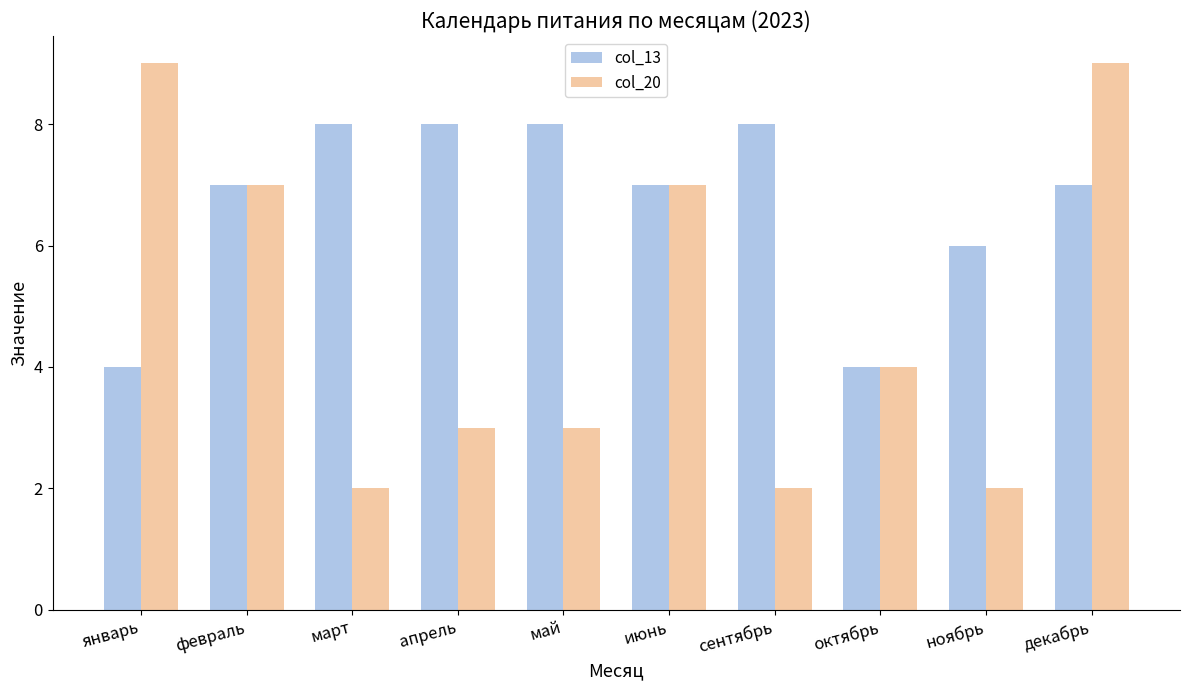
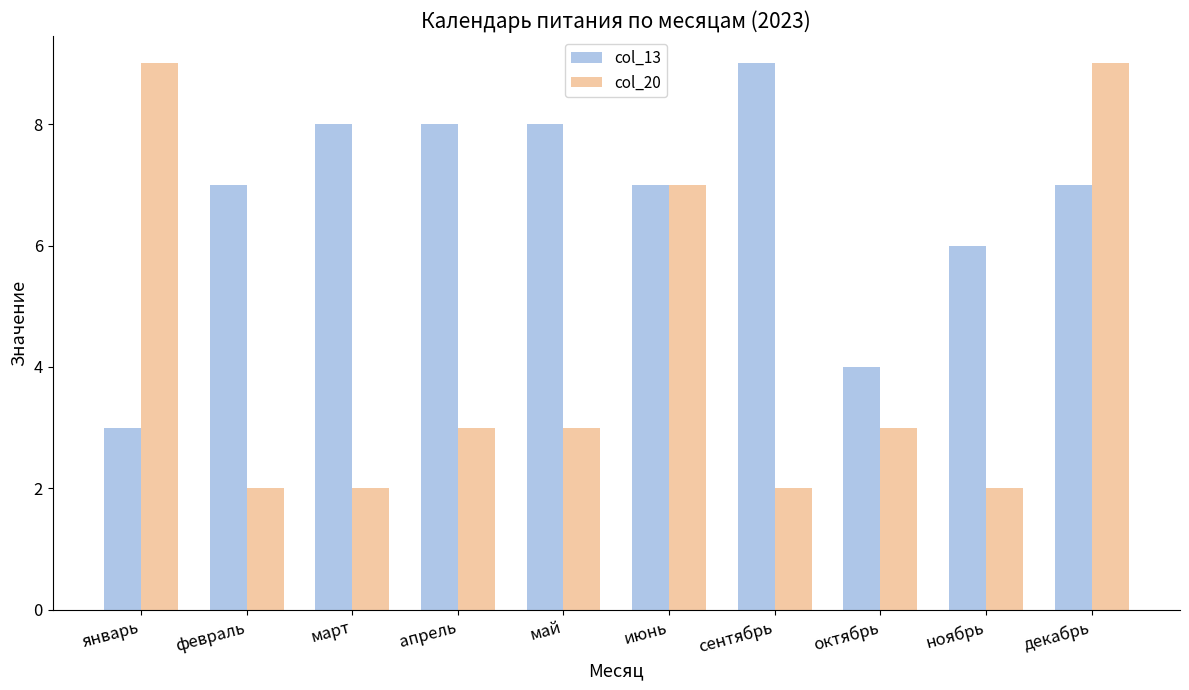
col_13, январь: 4 -> 3
col_20, февраль: 7 -> 2
col_13, сентябрь: 8 -> 9
col_20, октябрь: 4 -> 3
